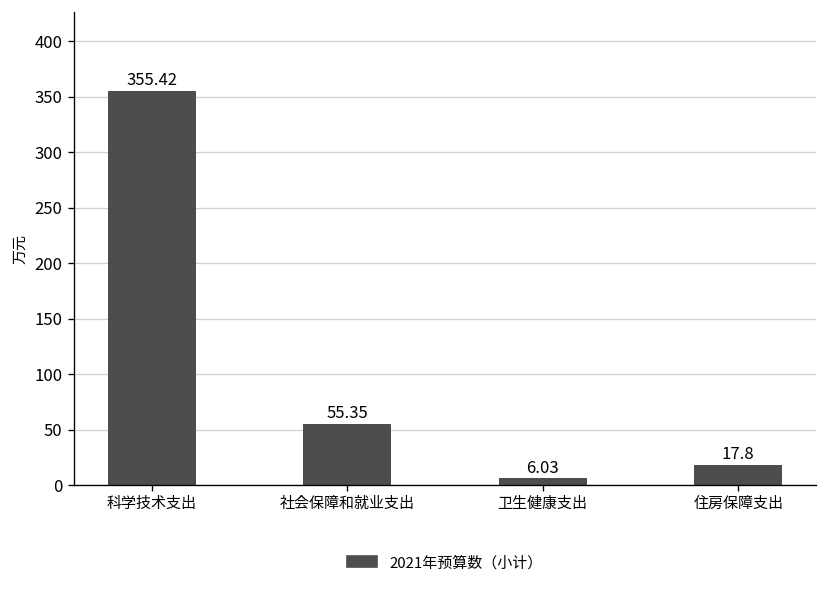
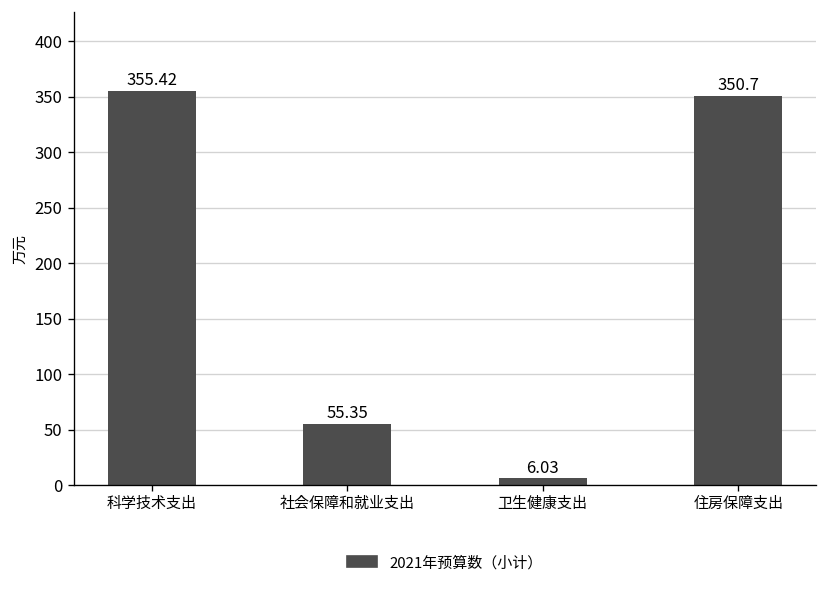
住房保障支出: 17.8 -> 350.7
